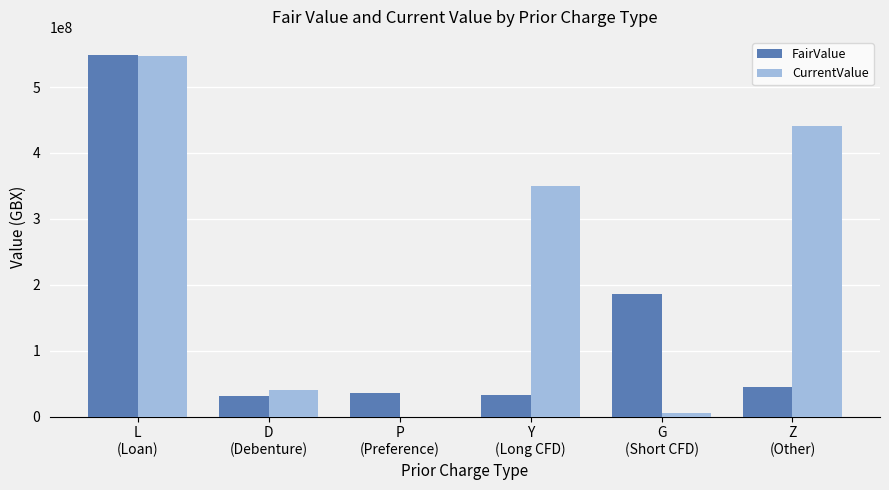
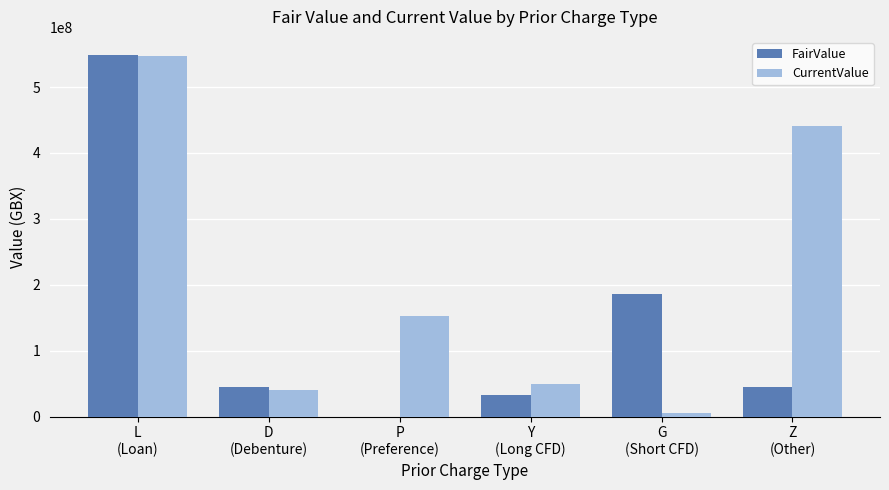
FairValue, D (Debenture): 30000000 -> 50000000
FairValue, P (Preference): 40000000 -> 0
CurrentValue, P (Preference): 0 -> 150000000
CurrentValue, Y (Long CFD): 350000000 -> 50000000
